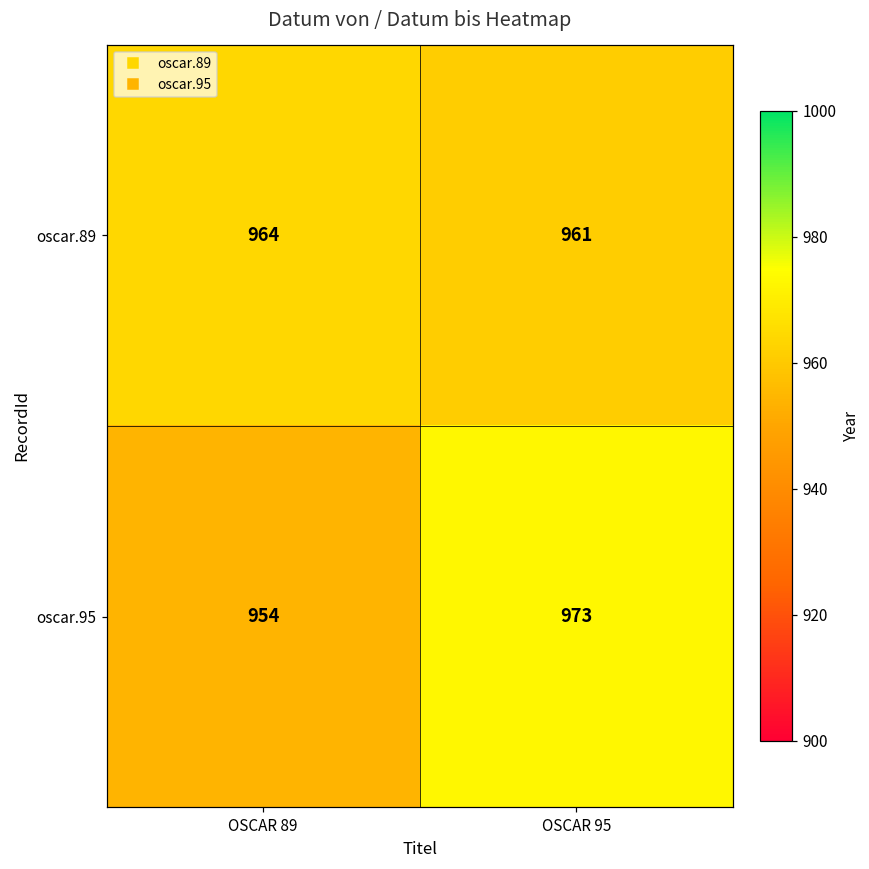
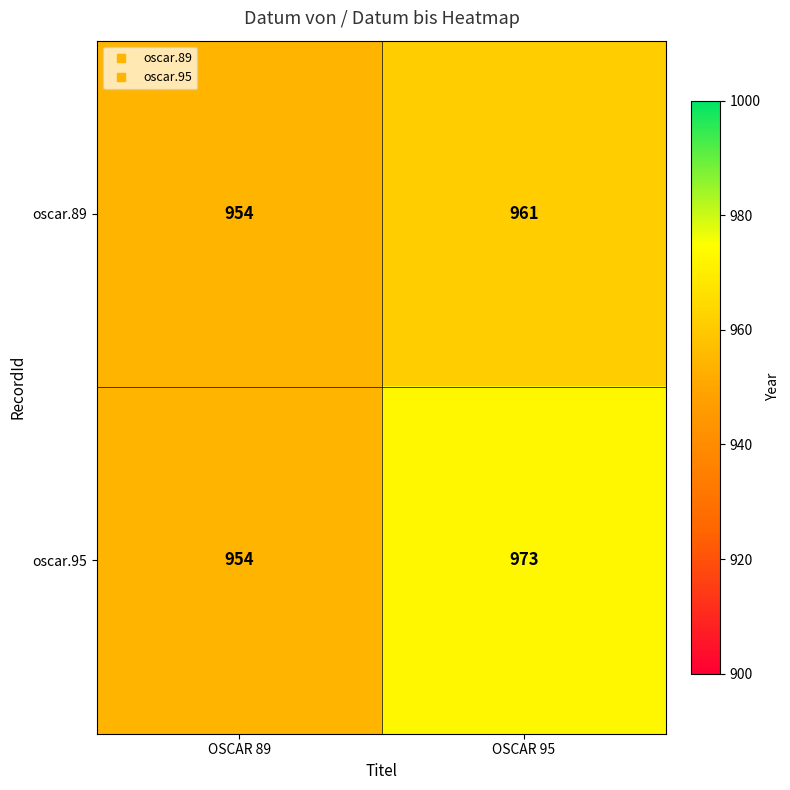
oscar.89, OSCAR 89: 964 -> 954
